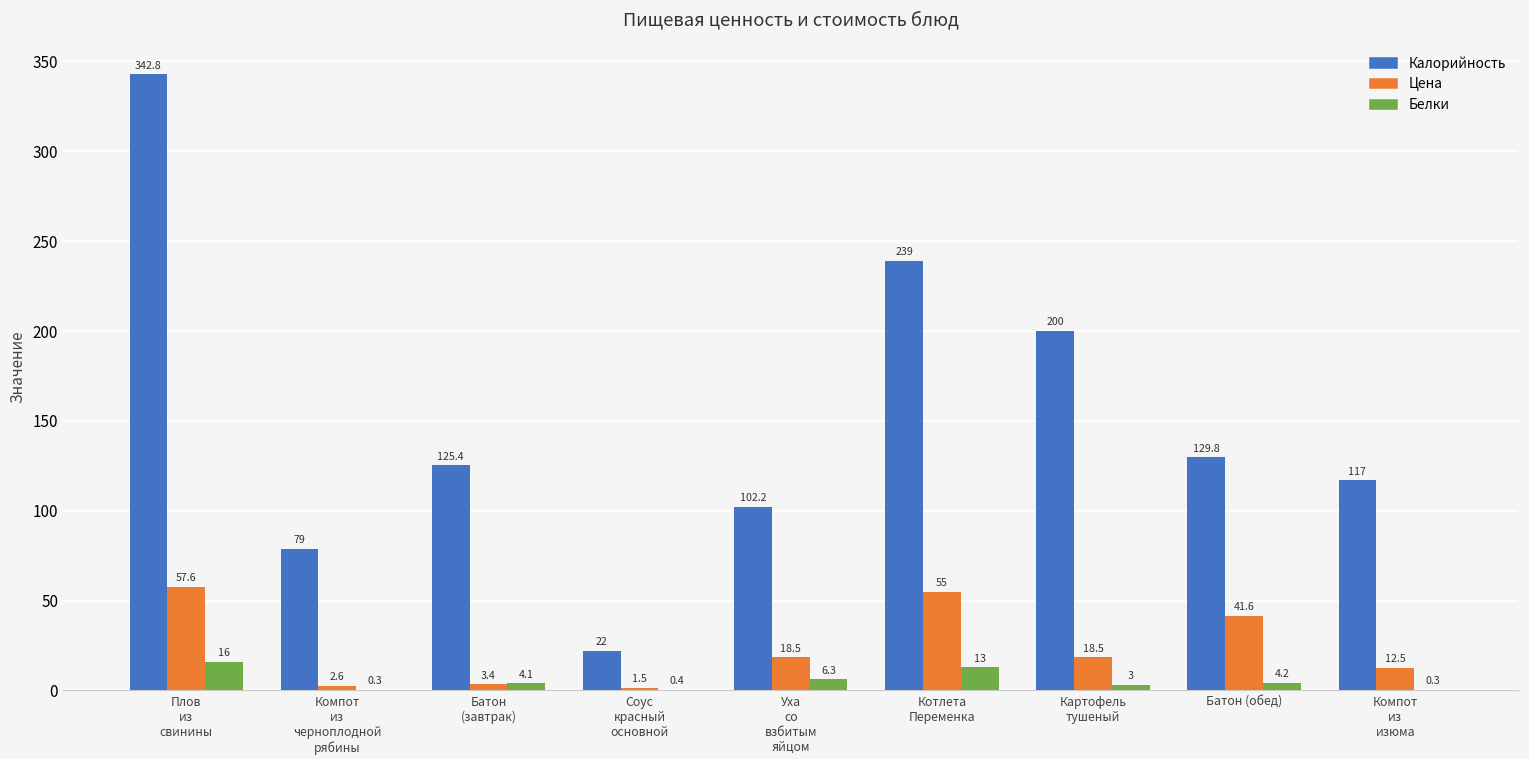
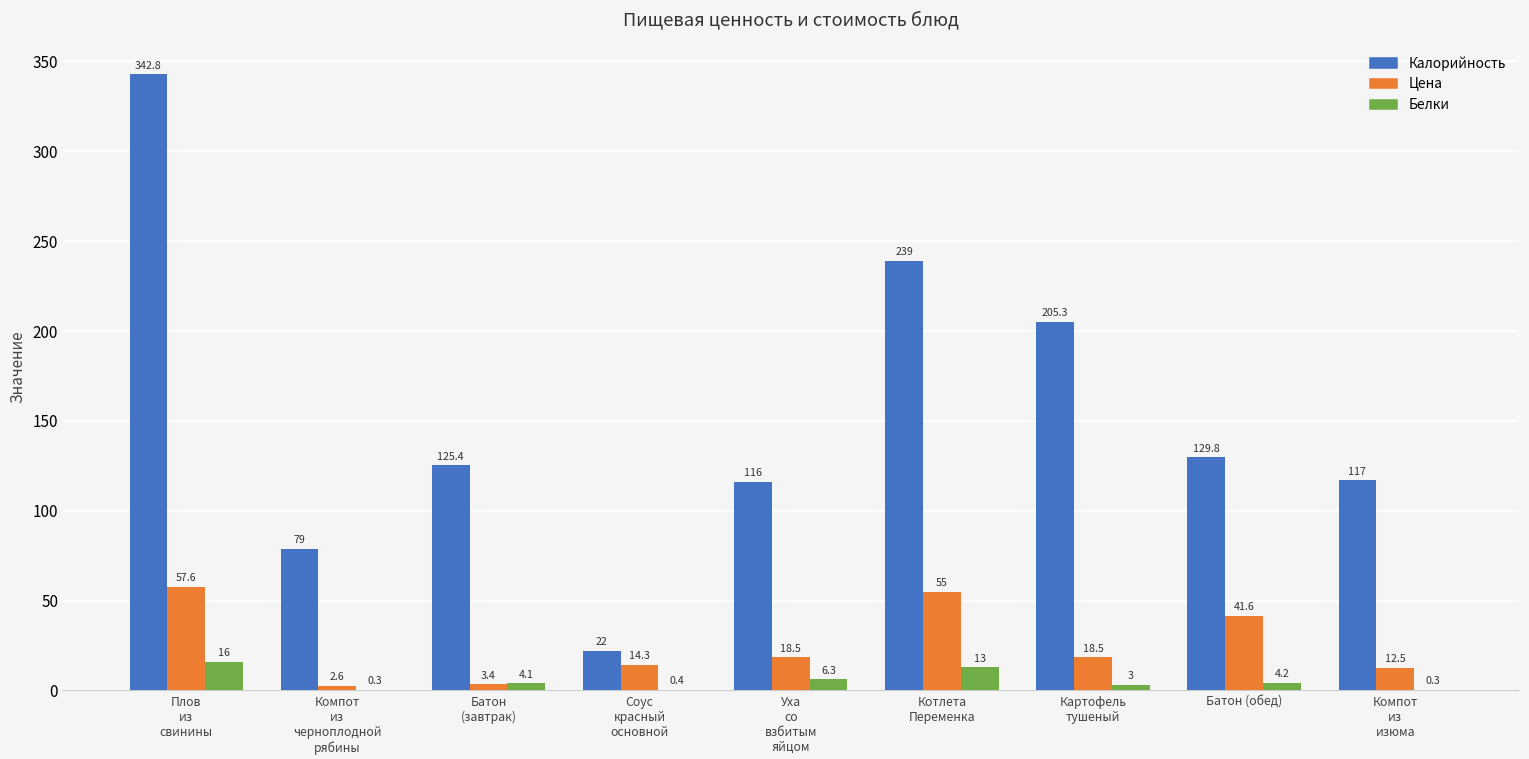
Цена, Соус красный основной: 1.5 -> 14.3
Калорийность, Уха со взбитым яйцом: 102.2 -> 116
Калорийность, Картофель тушеный: 200 -> 205.3
